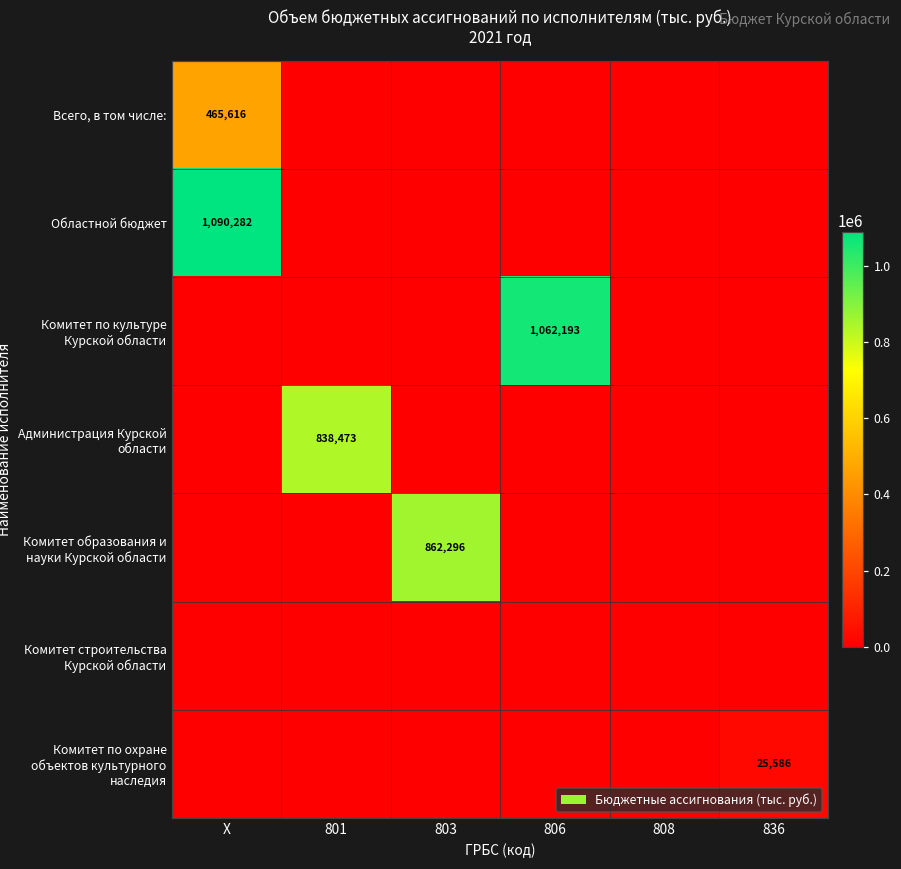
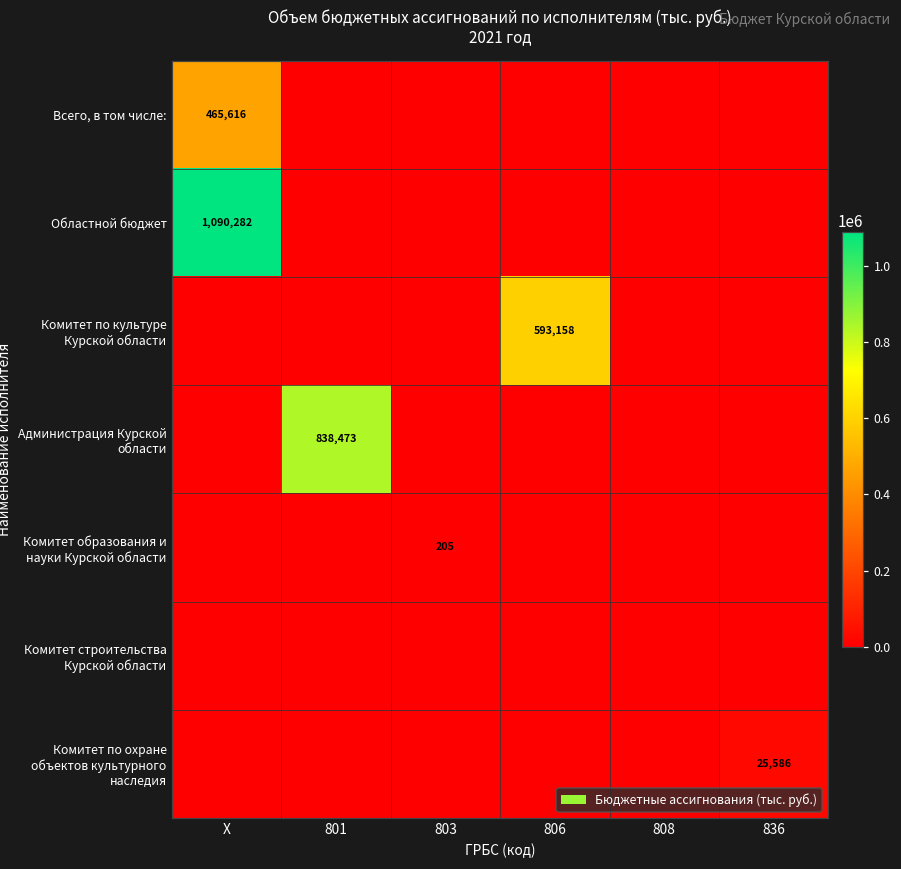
Комитет по культуре Курской области, 806: 1,062,193 -> 593,158
Комитет образования и науки Курской области, 803: 862,296 -> 205
